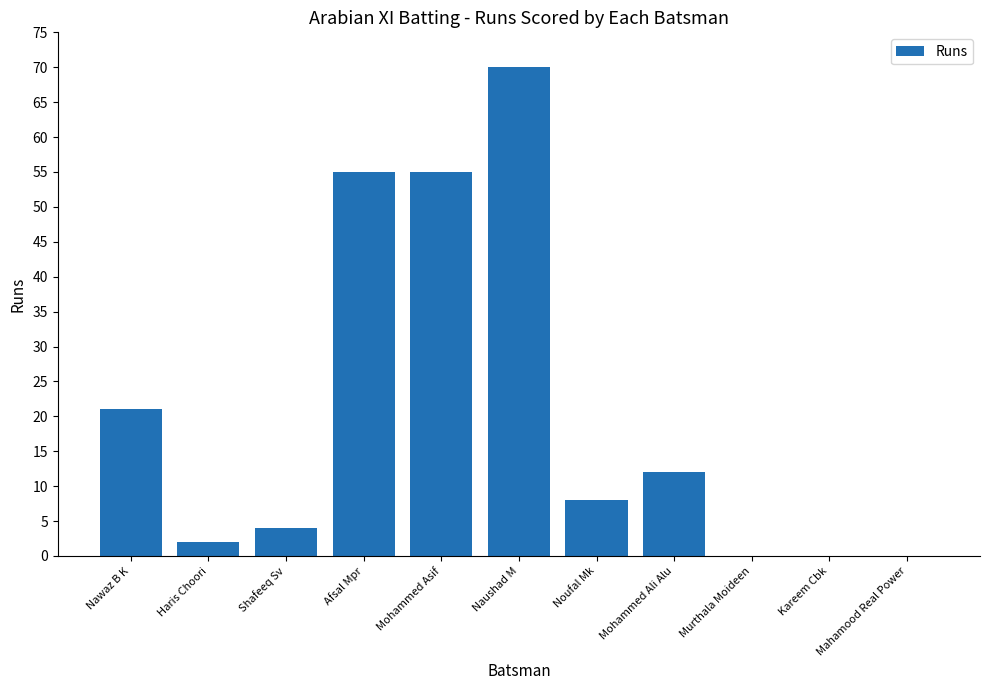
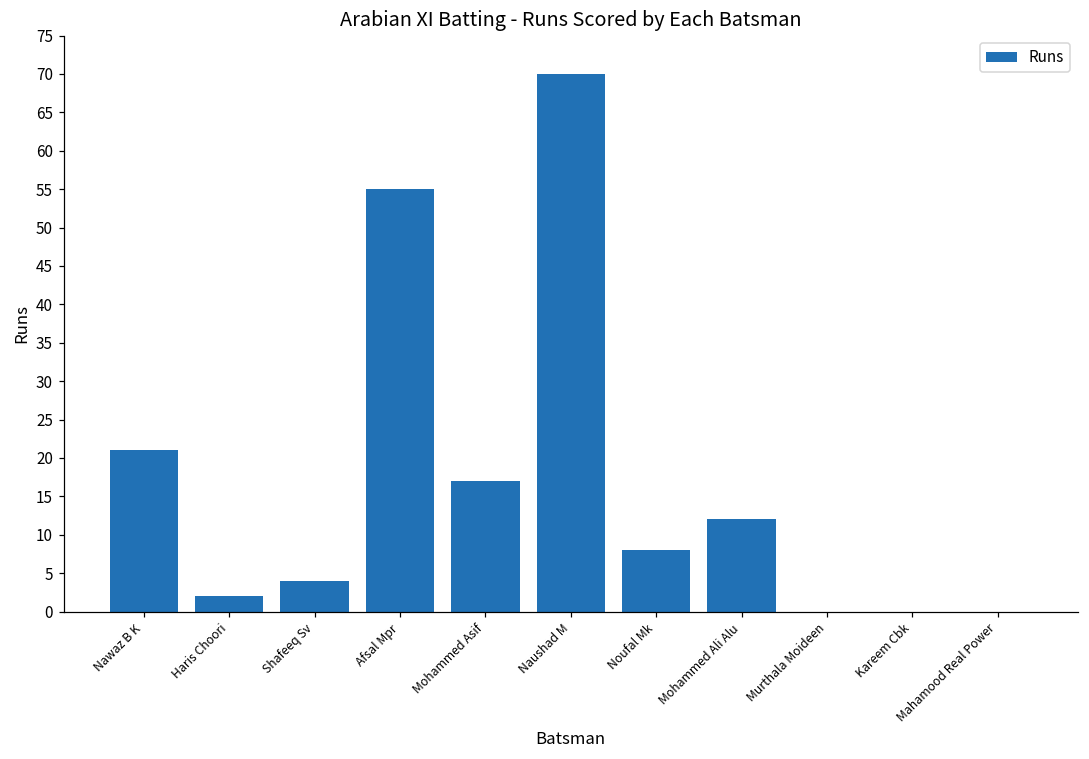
Mohammed Asif: 55 -> 17
